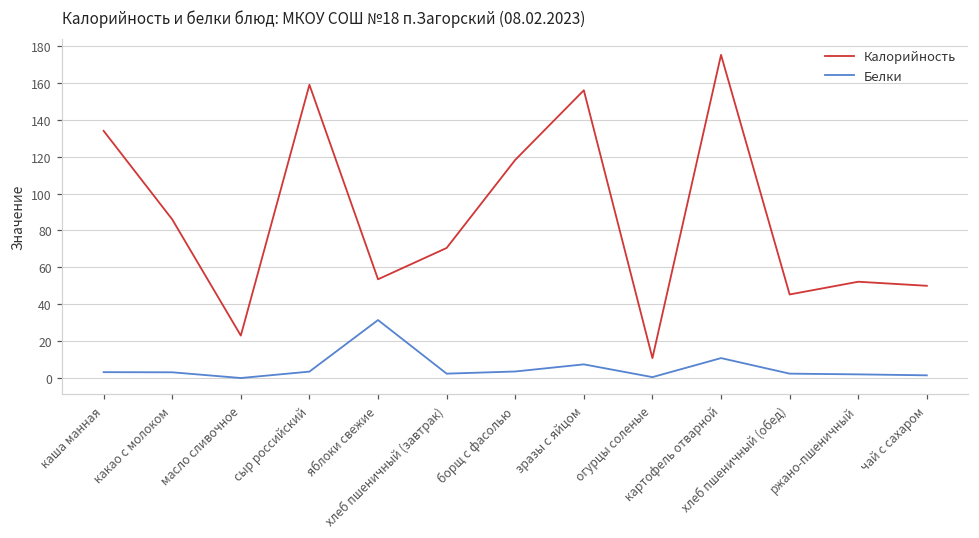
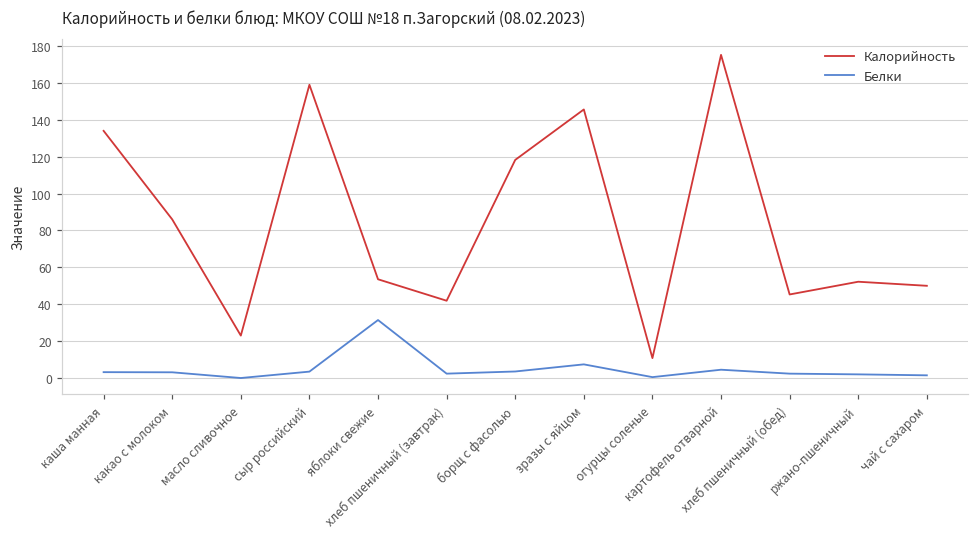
Калорийность, хлеб пшеничный (завтрак): 71 -> 42
Калорийность, зразы с яйцом: 156 -> 146
Белки, картофель отварной: 11 -> 5
